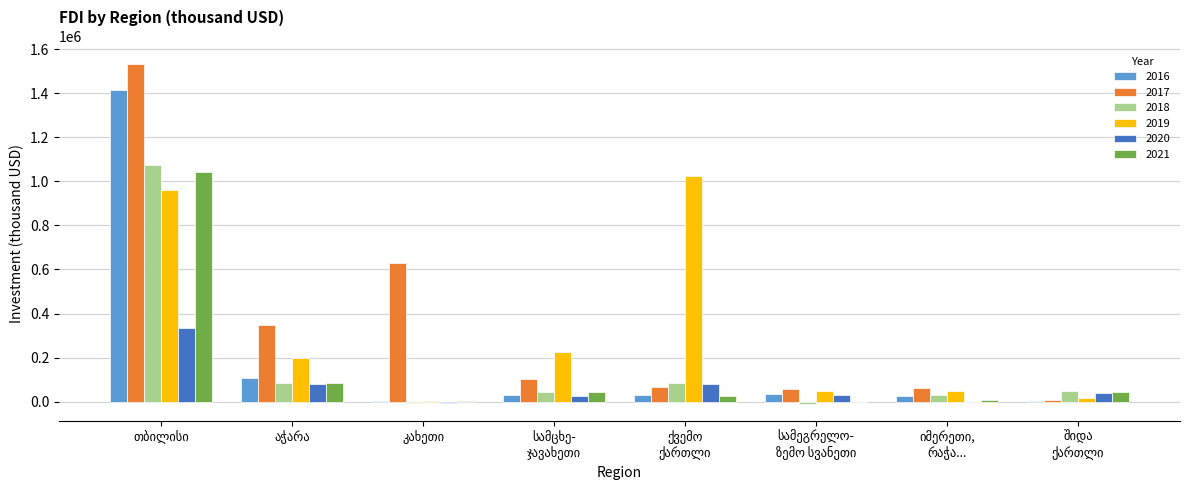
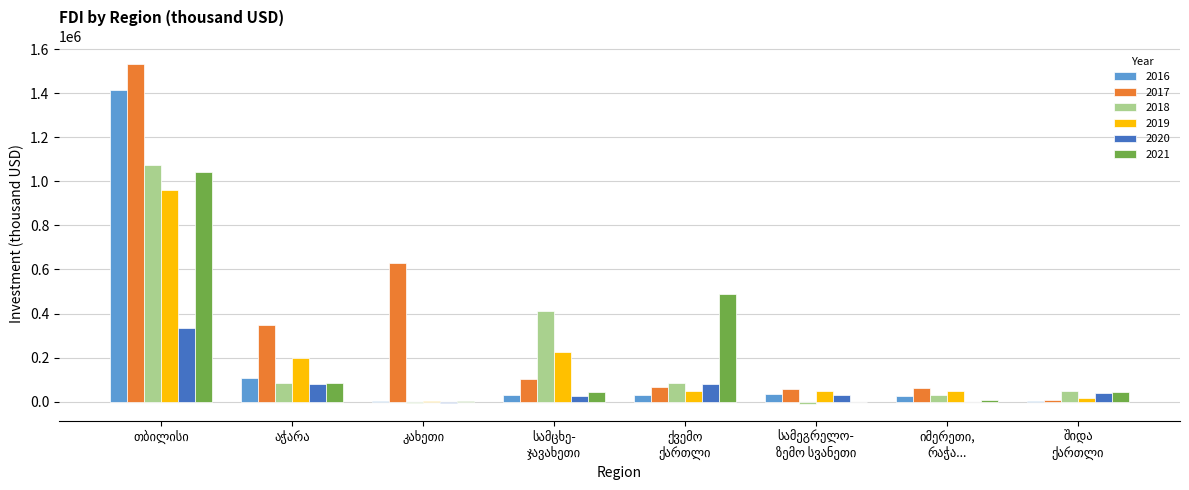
2018, სამცხე- ჯავახეთი: 50000 -> 410000
2019, ქვემო ქართლი: 1020000 -> 50000
2021, ქვემო ქართლი: 30000 -> 490000
